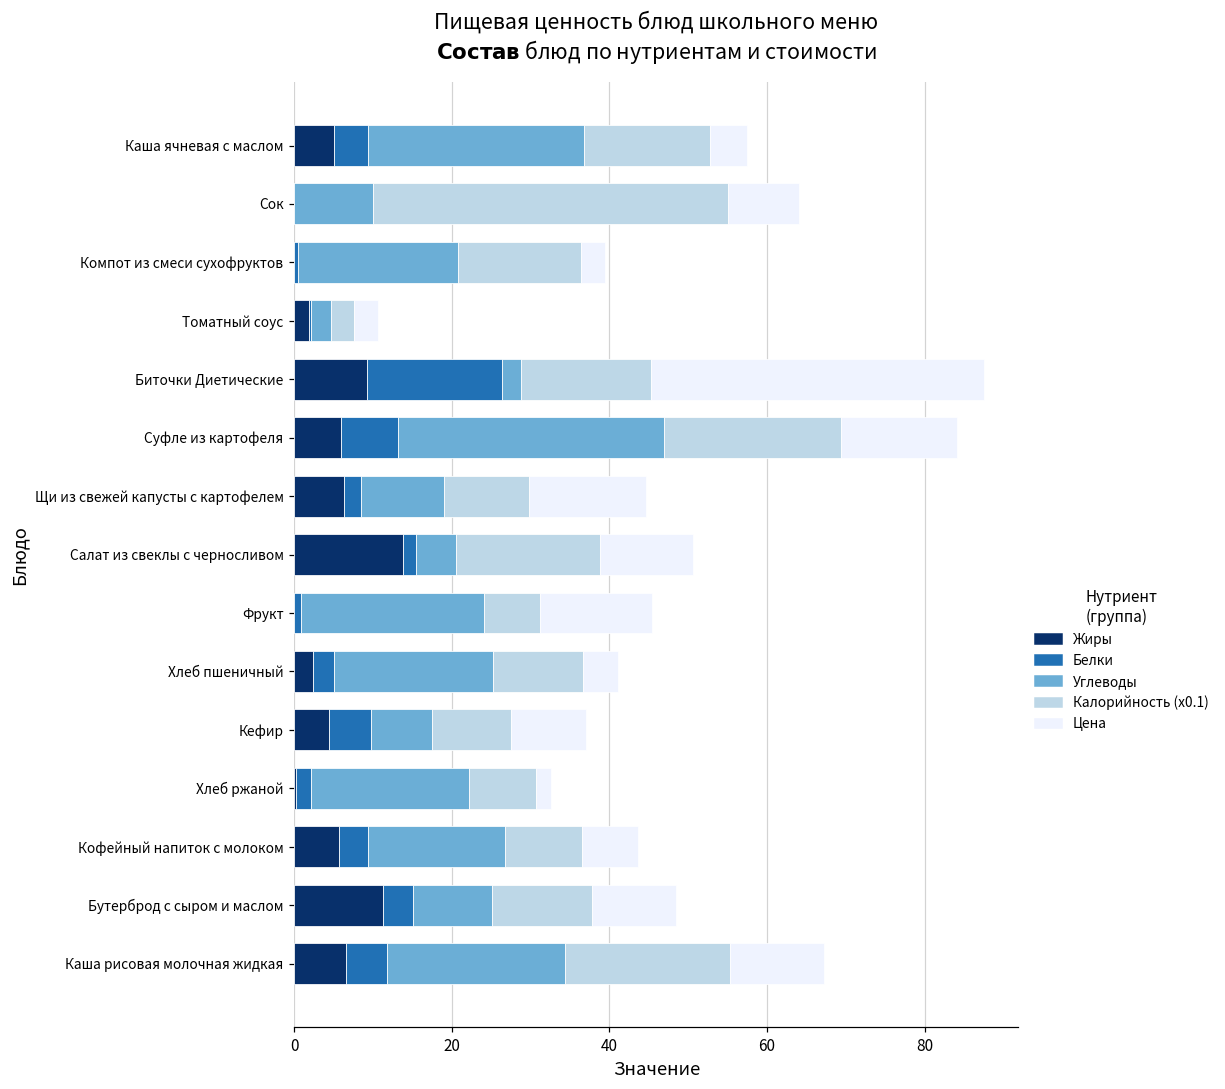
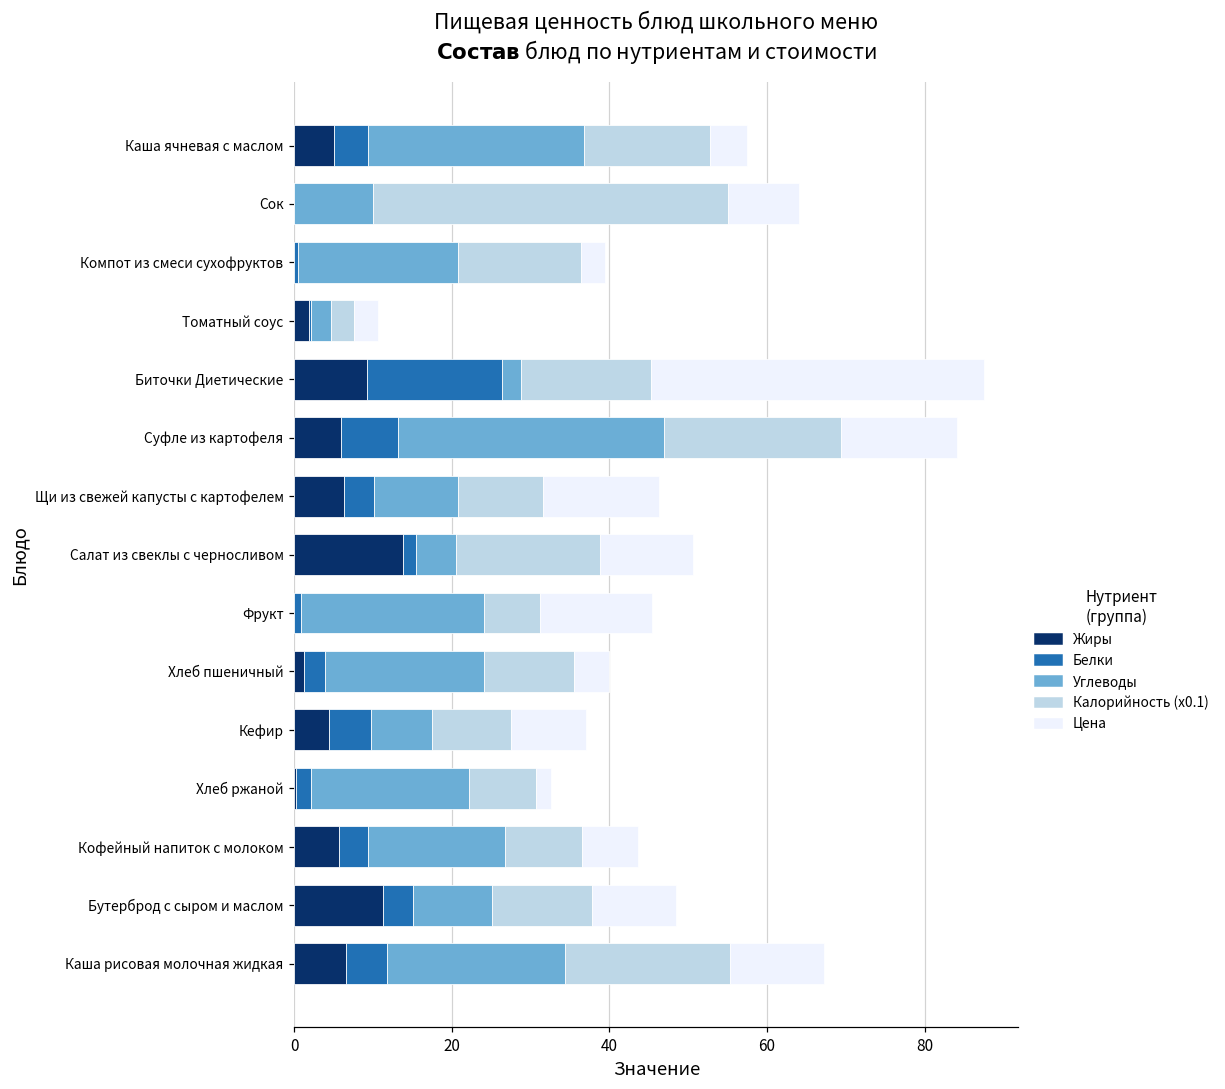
Белки, Щи из свежей капусты с картофелем: 2 -> 4
Жиры, Хлеб пшеничный: 2 -> 1
